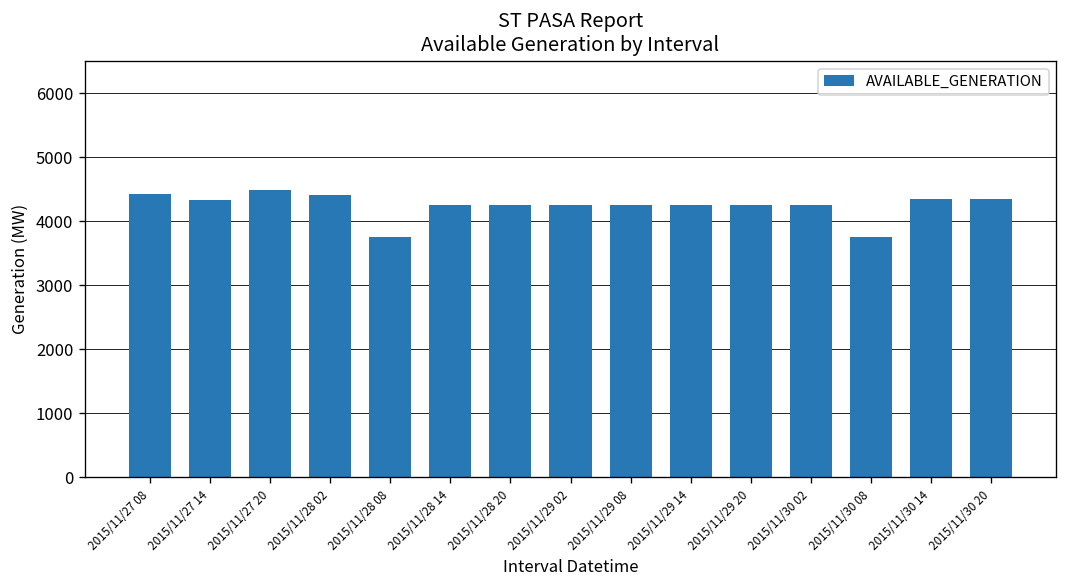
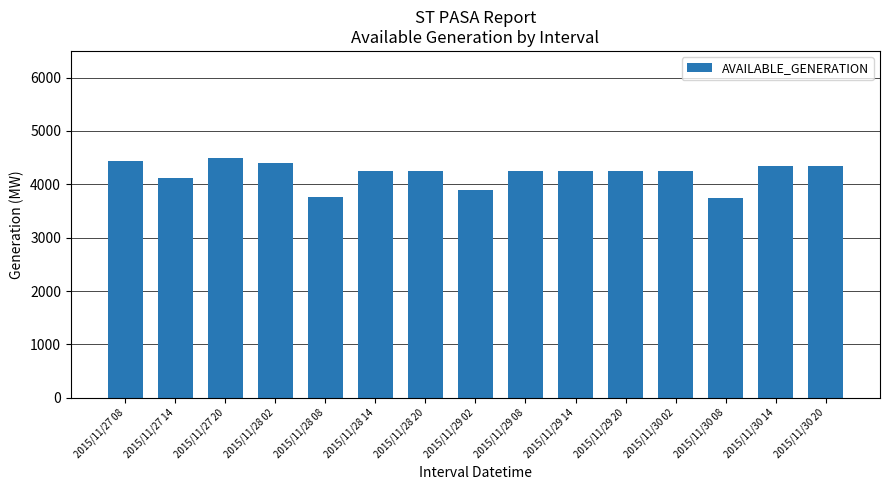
2015/11/27 14: 4300 -> 4100
2015/11/29 02: 4300 -> 3900
